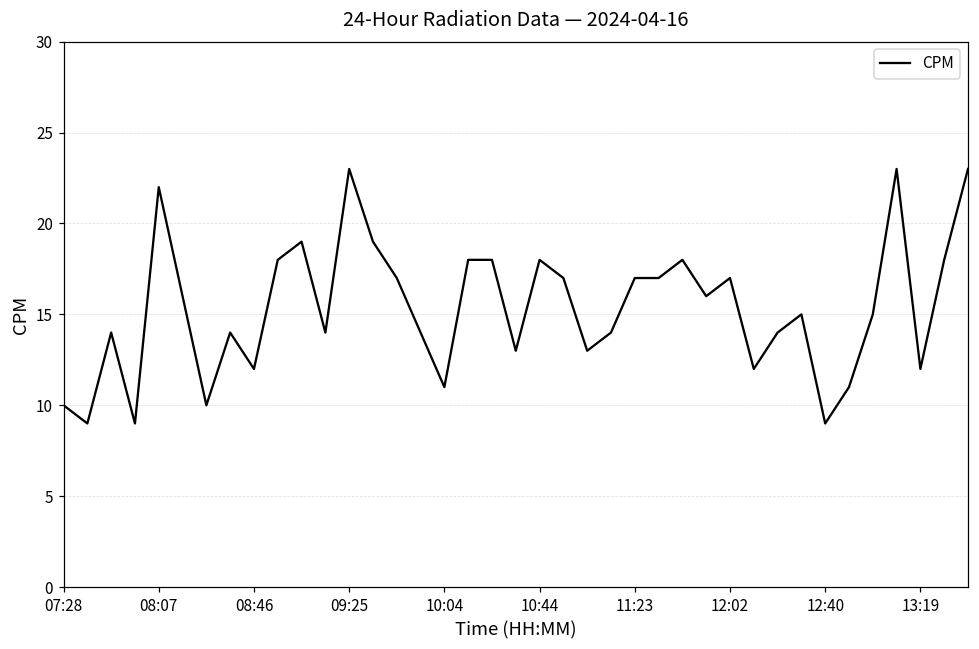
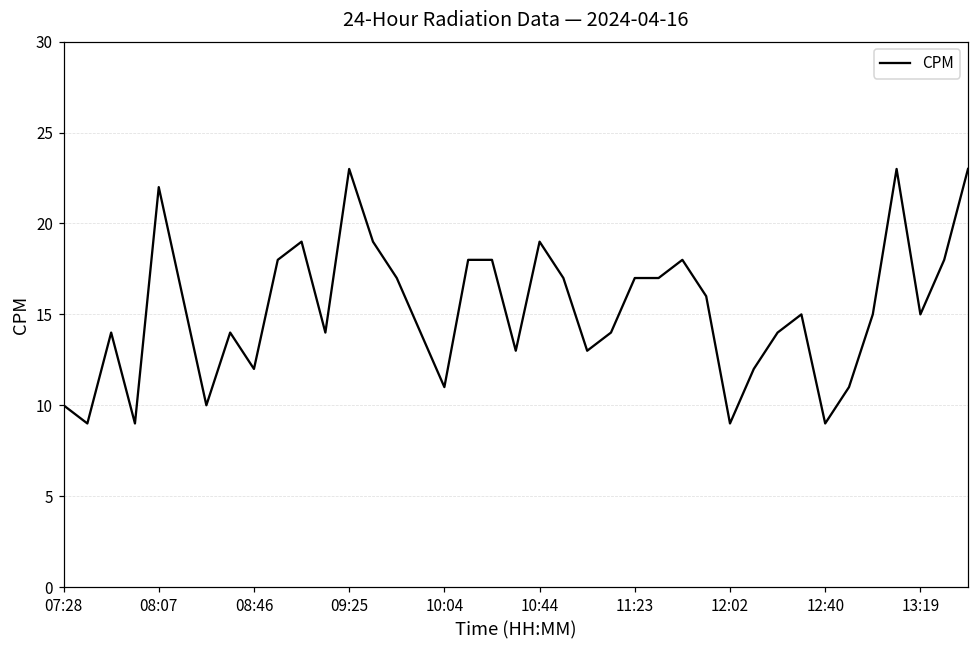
10:44: 18 -> 19
12:02: 17 -> 9
13:19: 12 -> 15
